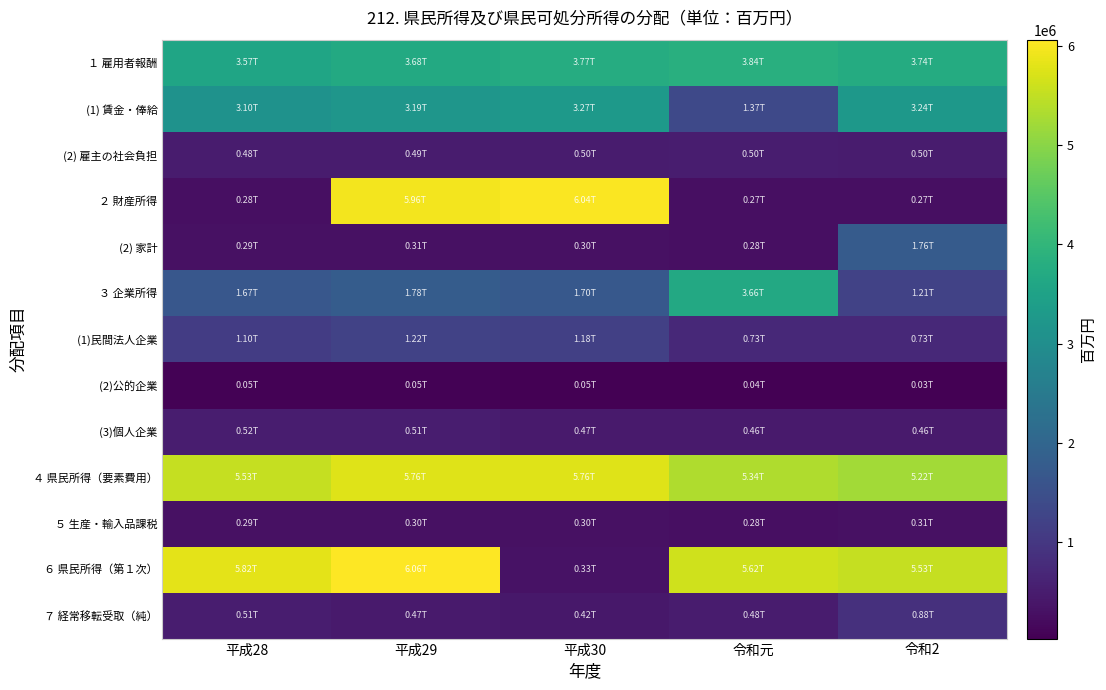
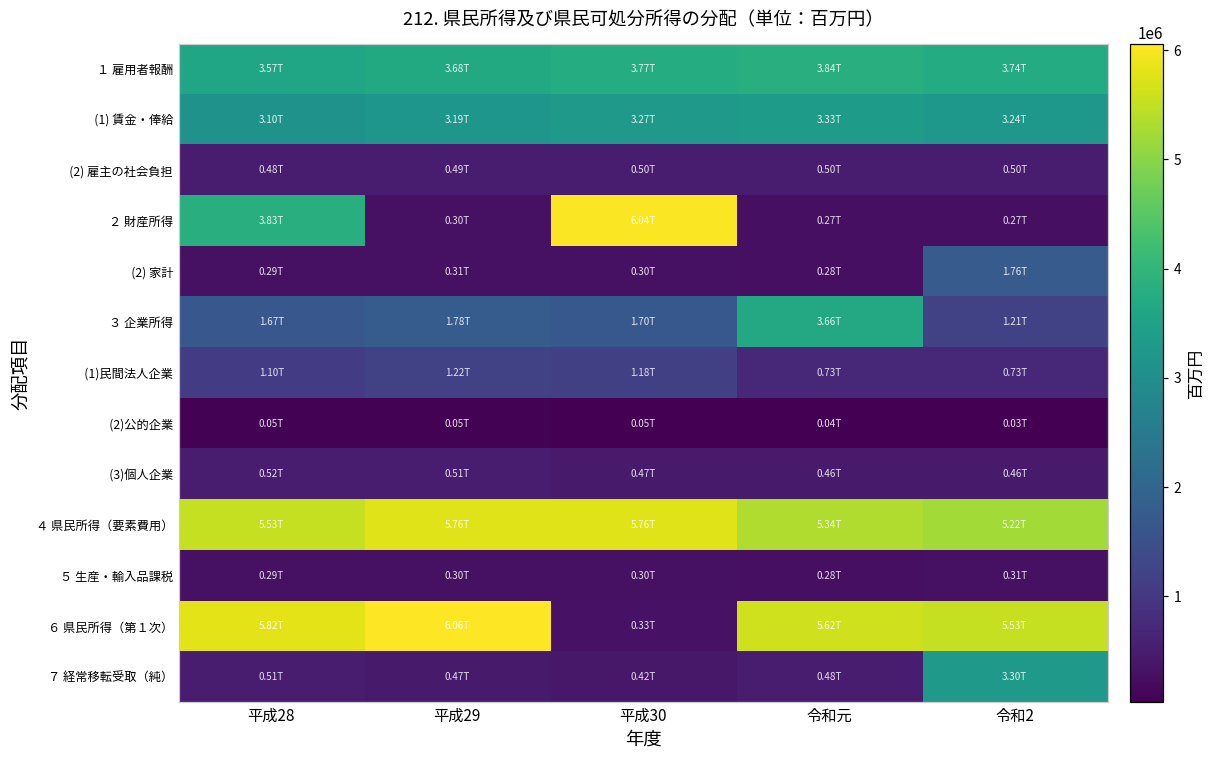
(1) 賃金・俸給, 令和元: 1.37T -> 3.33T
２ 財産所得, 平成28: 0.28T -> 3.83T
２ 財産所得, 平成29: 5.96T -> 0.30T
７ 経常移転受取（純）, 令和2: 0.88T -> 3.30T
